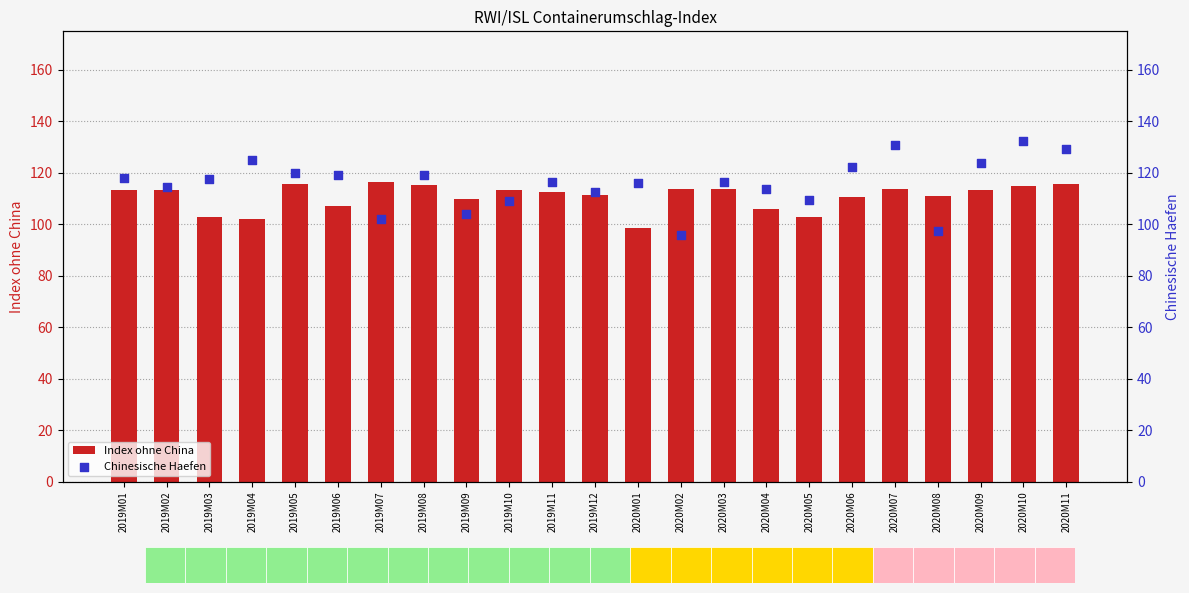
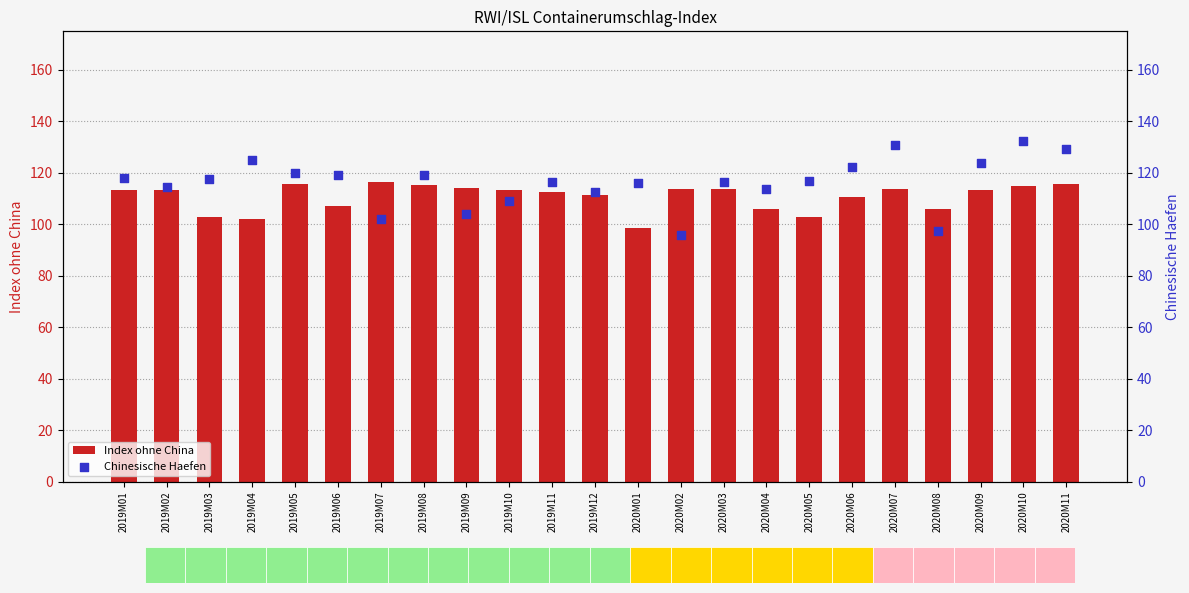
Index ohne China, 2019M09: 110 -> 114
Index ohne China, 2020M08: 111 -> 106
Chinesische Haefen, 2020M05: 109 -> 117
